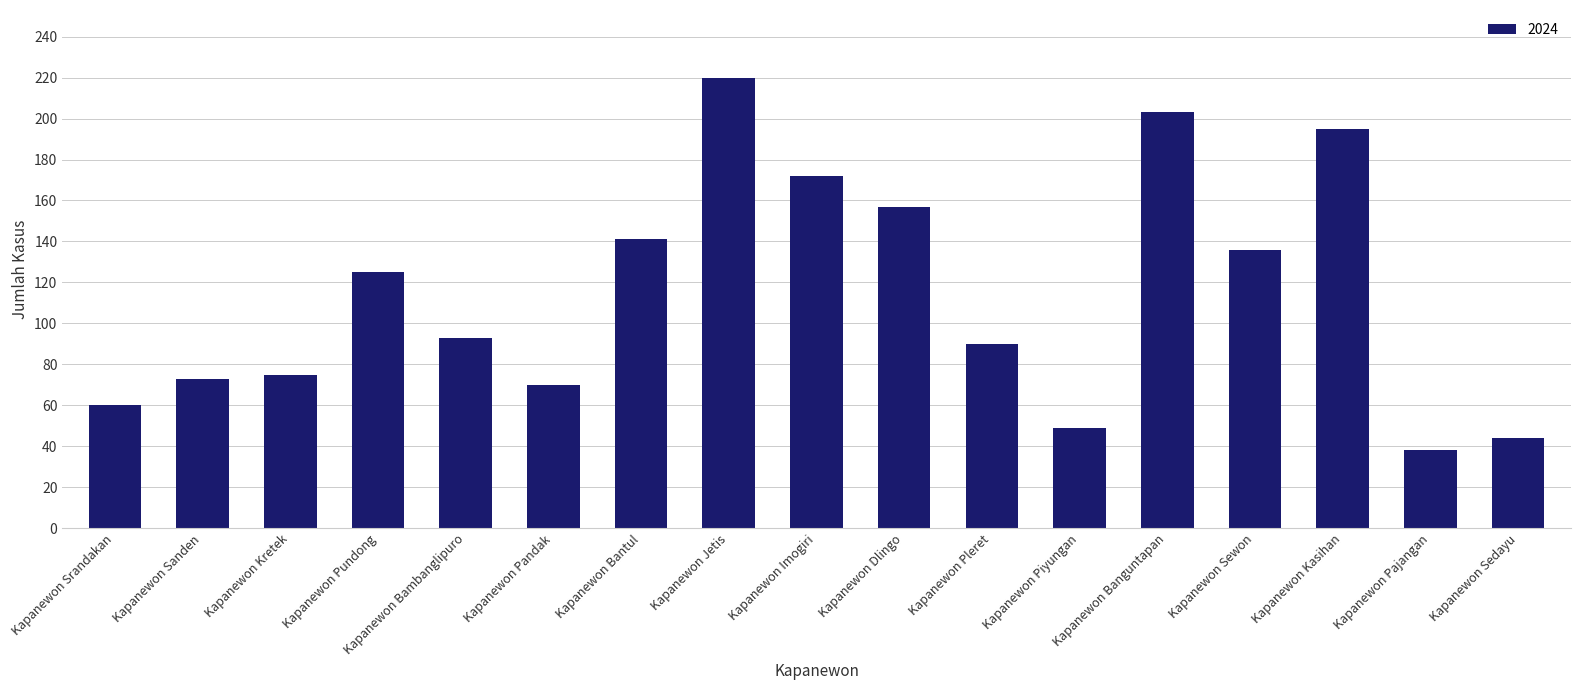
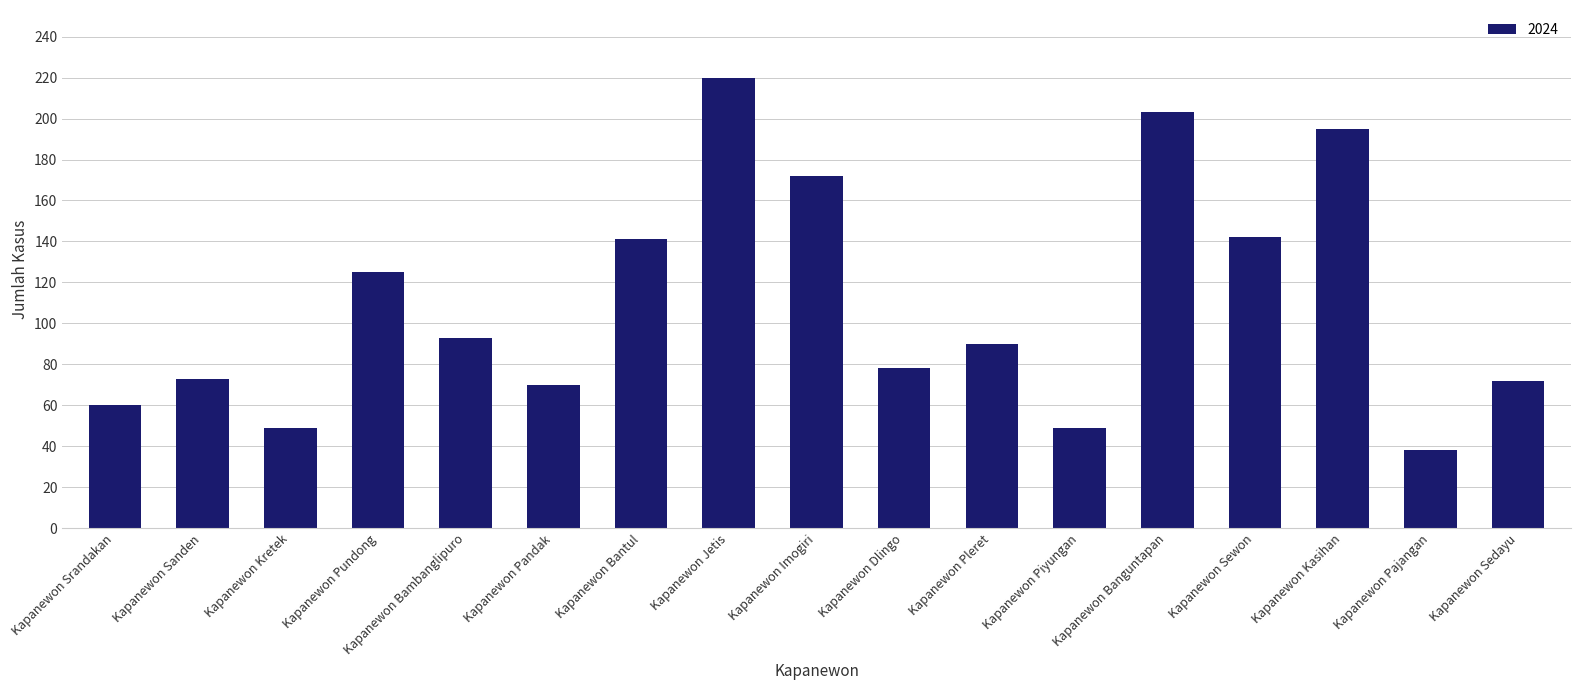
Kapanewon Kretek: 75 -> 49
Kapanewon Dlingo: 157 -> 78
Kapanewon Sewon: 136 -> 142
Kapanewon Sedayu: 44 -> 72
